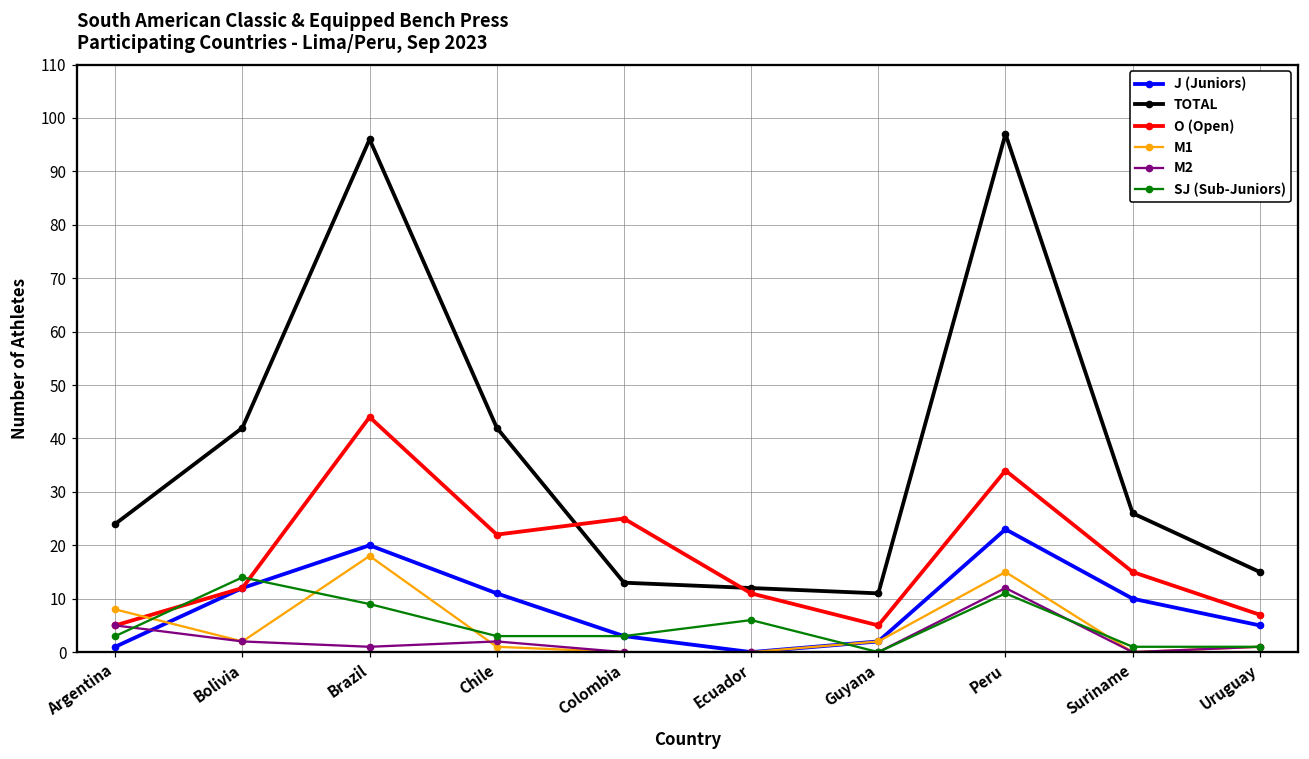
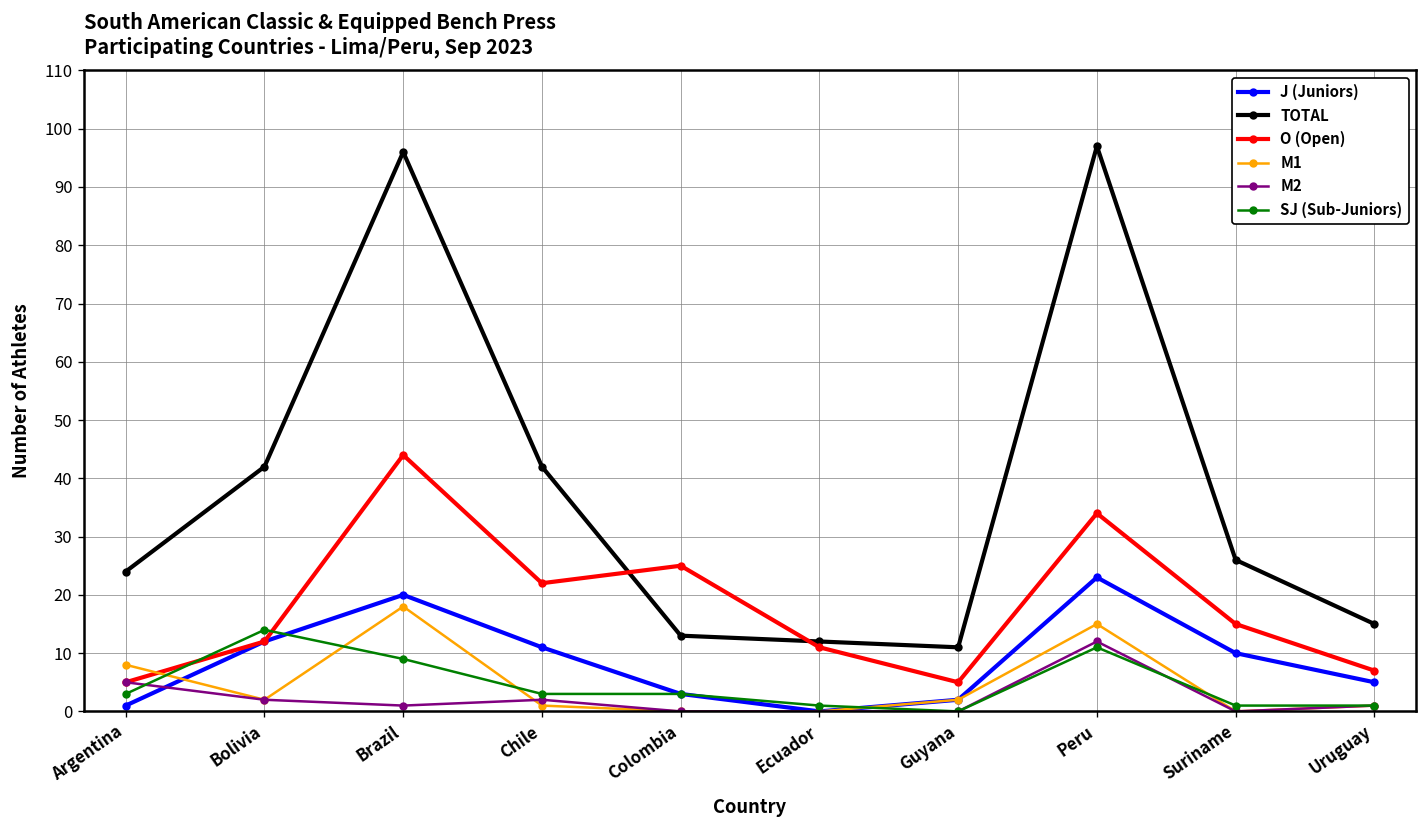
SJ (Sub-Juniors), Ecuador: 6 -> 1
